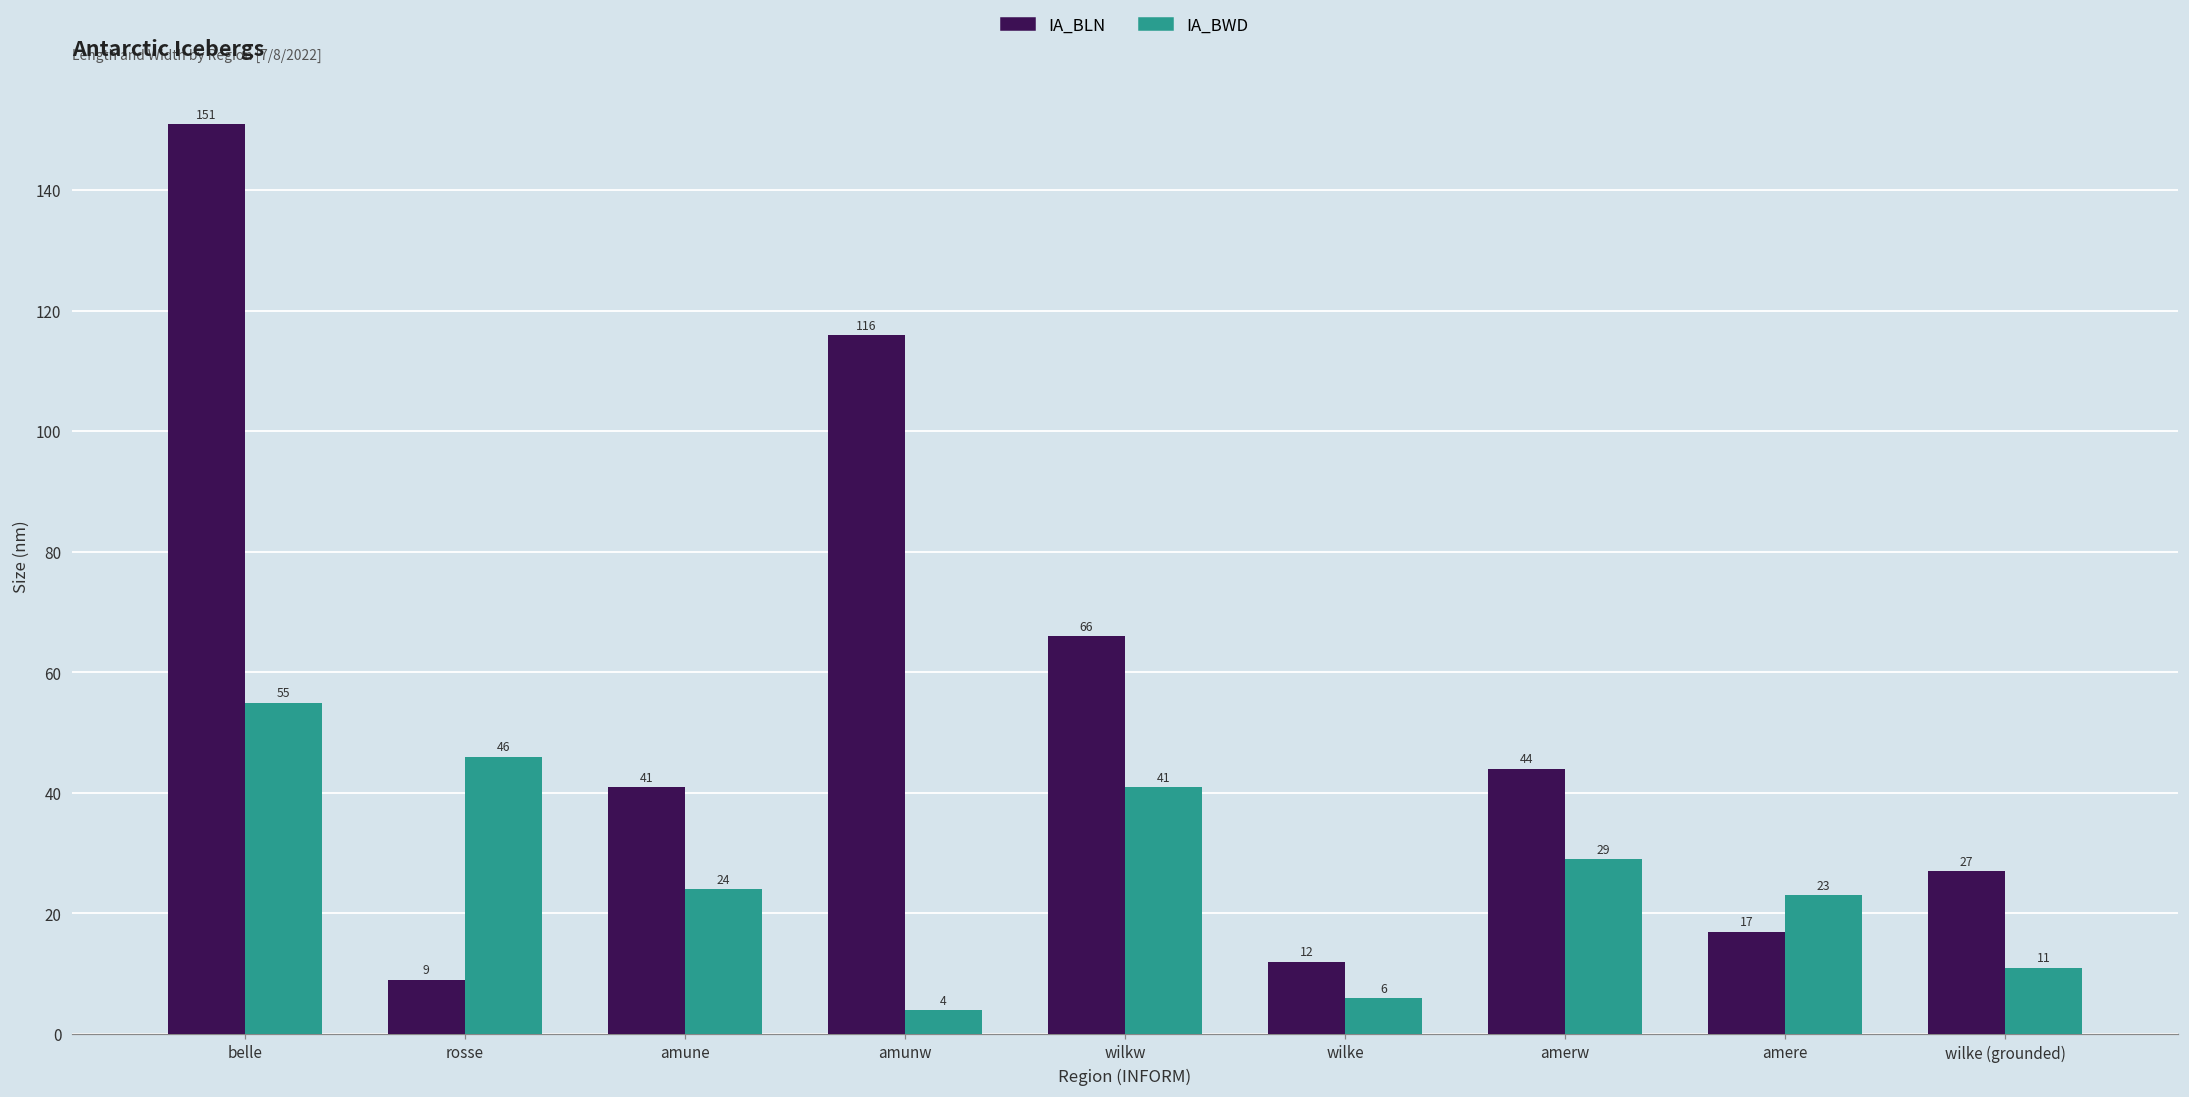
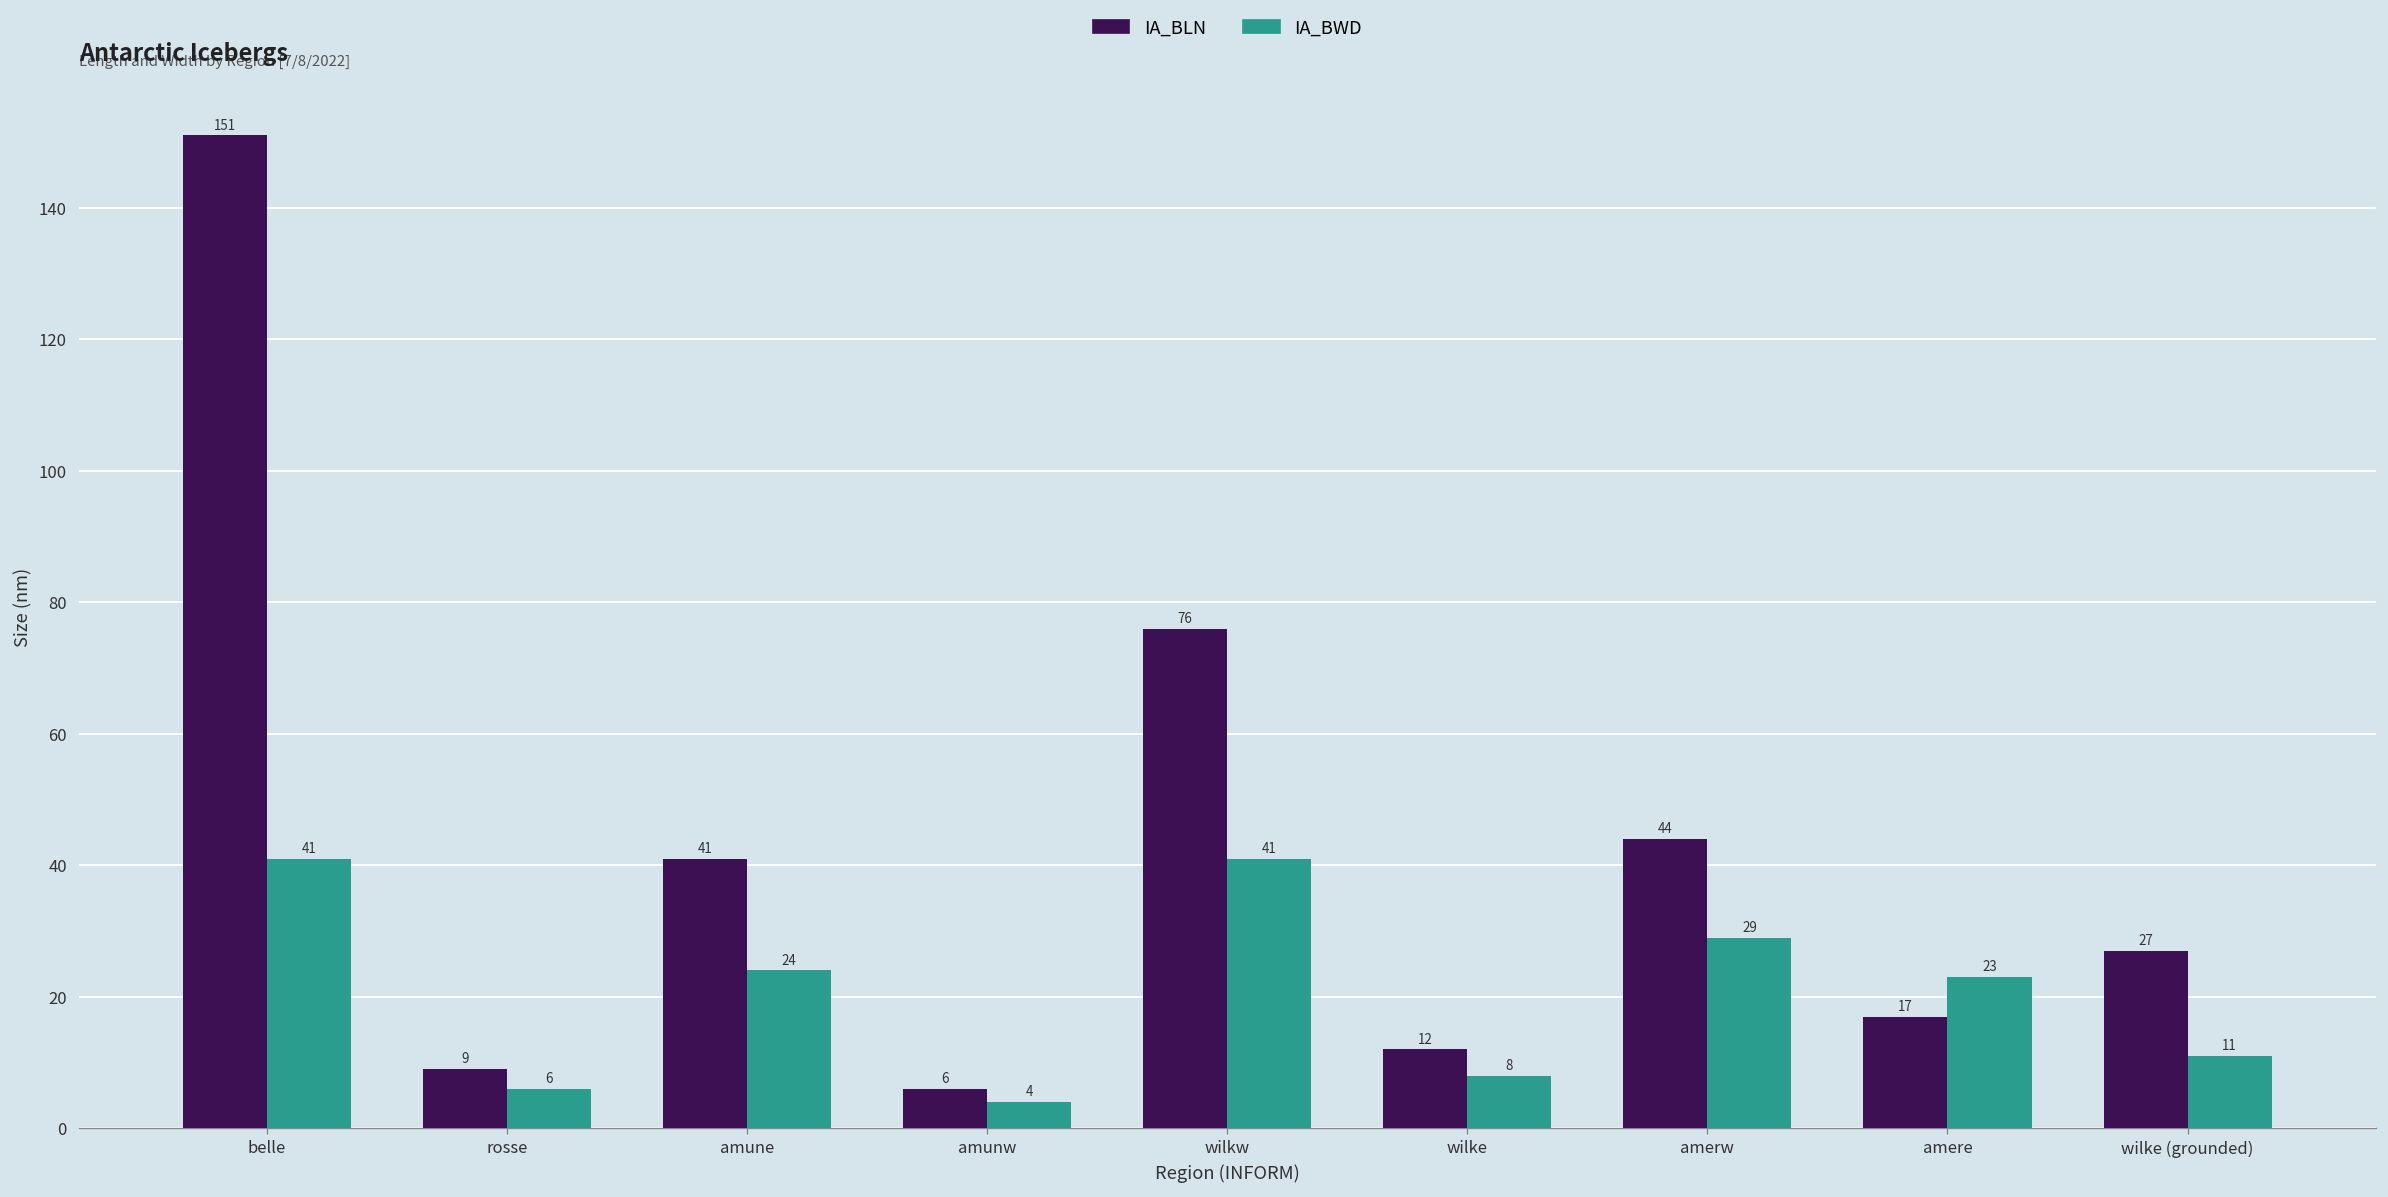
IA_BWD, belle: 55 -> 41
IA_BWD, rosse: 46 -> 6
IA_BLN, amunw: 116 -> 6
IA_BLN, wilkw: 66 -> 76
IA_BWD, wilke: 6 -> 8
